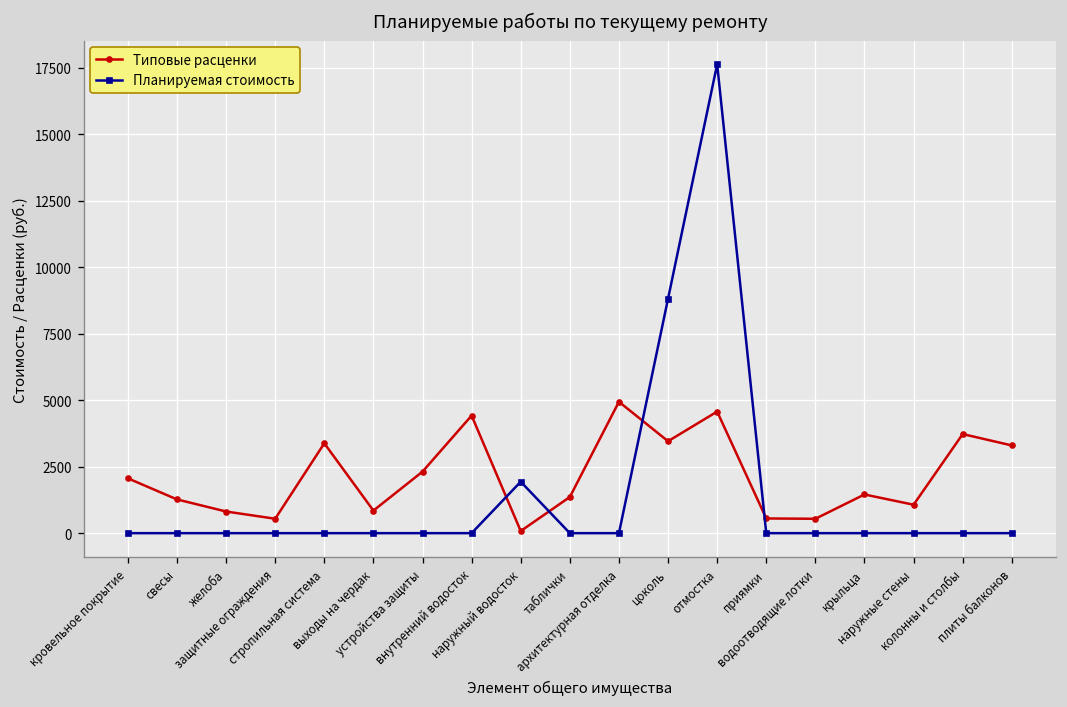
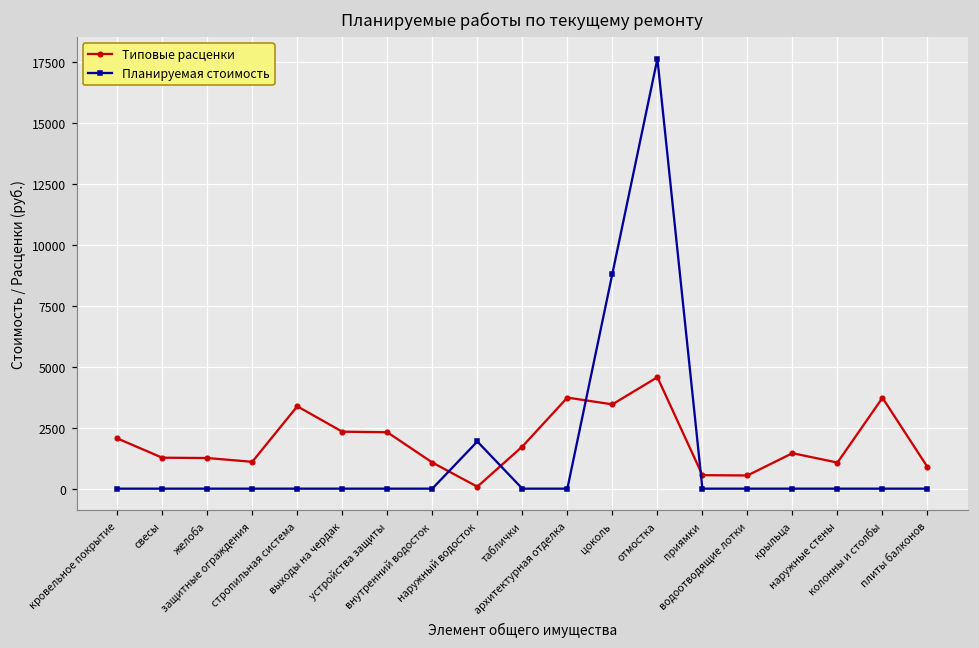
Типовые расценки, желоба: 800 -> 1300
Типовые расценки, защитные ограждения: 500 -> 1100
Типовые расценки, выходы на чердак: 800 -> 2300
Типовые расценки, внутренний водосток: 4400 -> 1100
Типовые расценки, таблички: 1400 -> 1700
Типовые расценки, архитектурная отделка: 4900 -> 3700
Типовые расценки, плиты балконов: 3300 -> 900
